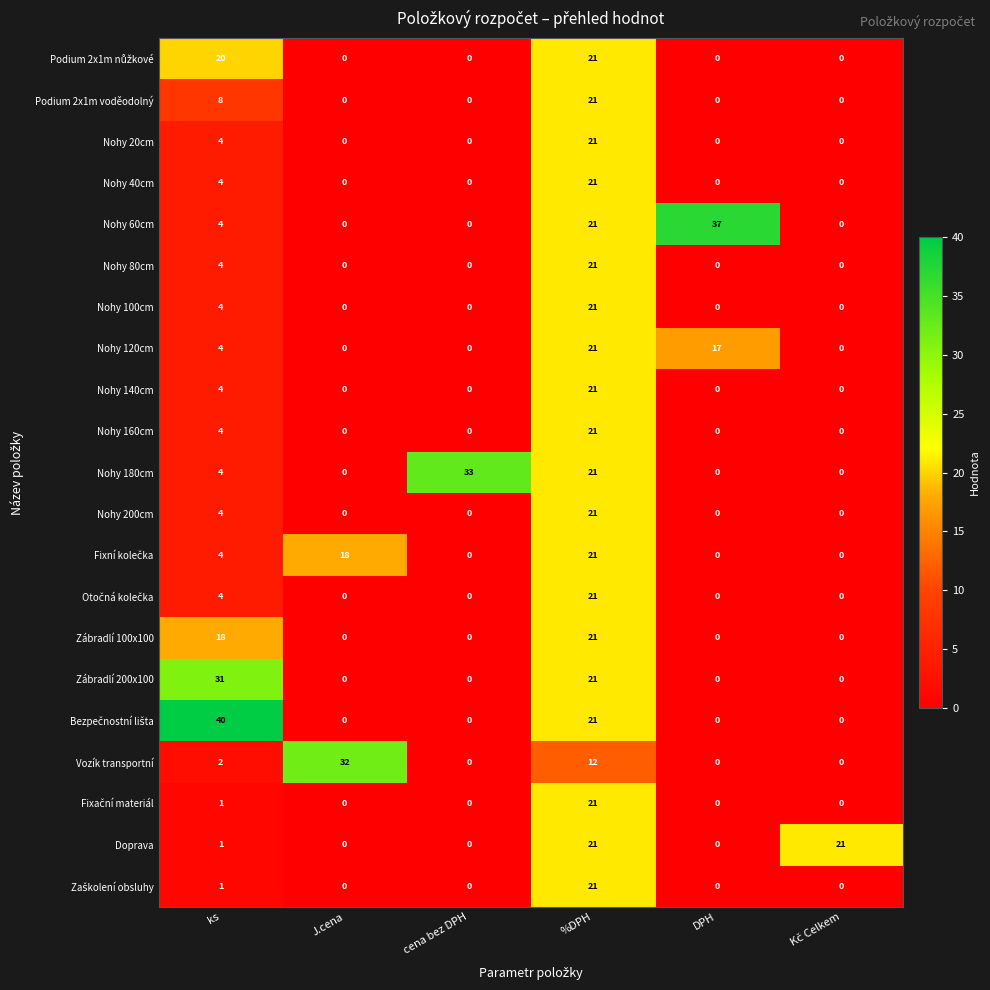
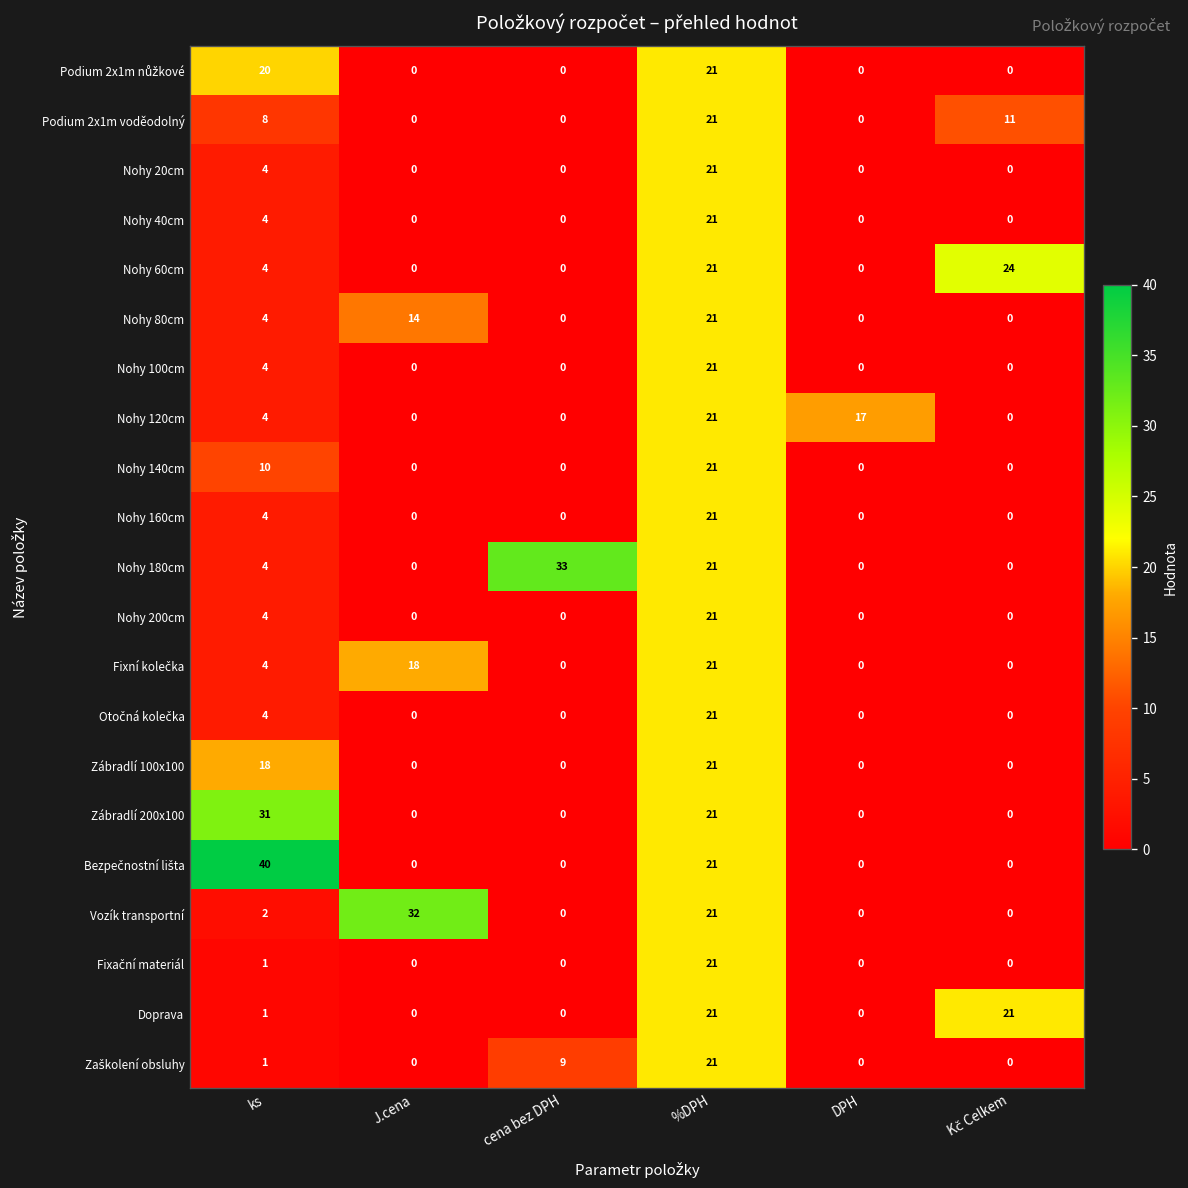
Podium 2x1m voděodolný, Kč Celkem: 0 -> 11
Nohy 60cm, DPH: 37 -> 0
Nohy 60cm, Kč Celkem: 0 -> 24
Nohy 80cm, J.cena: 0 -> 14
Nohy 140cm, ks: 4 -> 10
Vozík transportní, %DPH: 12 -> 21
Zaškolení obsluhy, cena bez DPH: 0 -> 9
